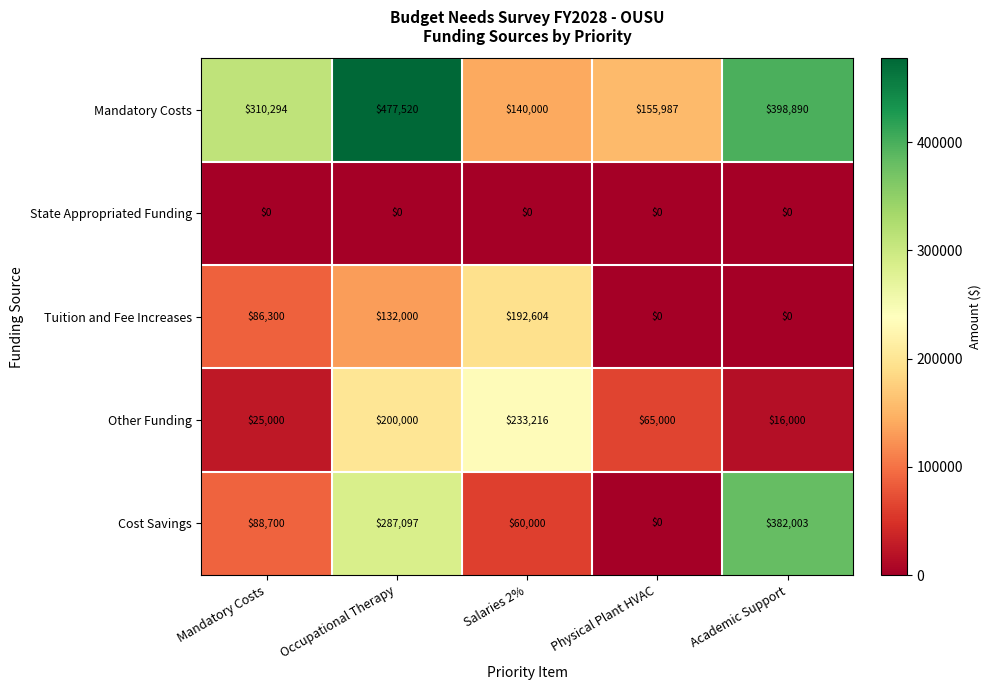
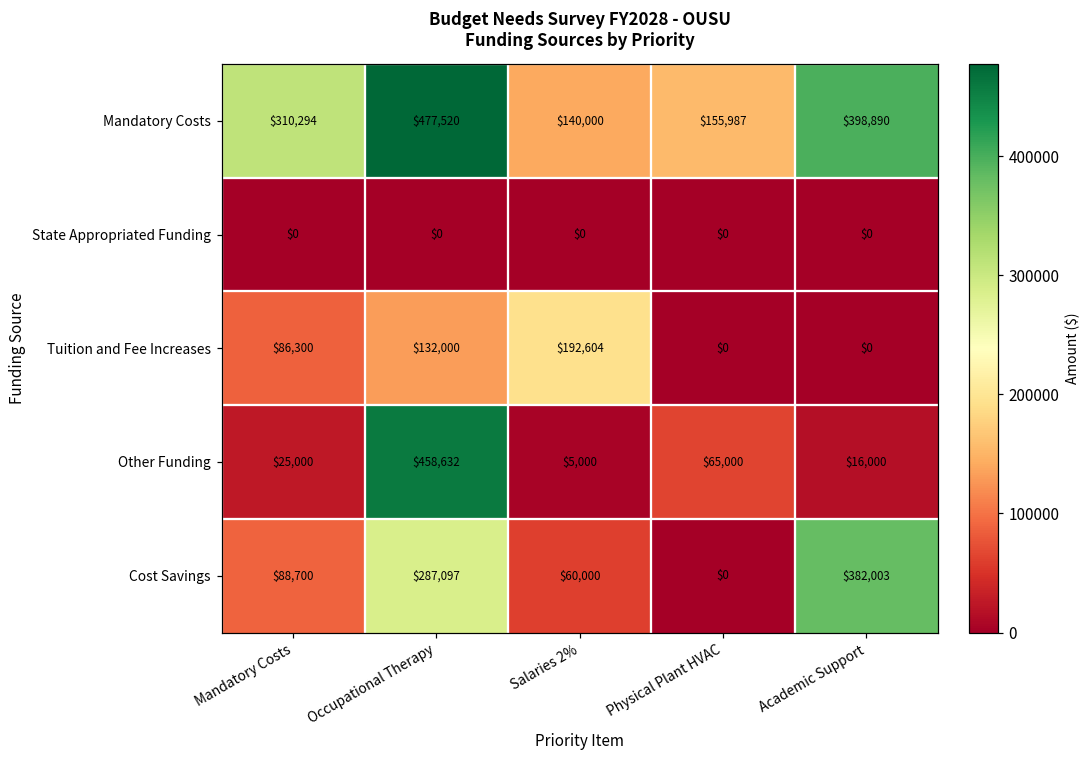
Other Funding, Occupational Therapy: $200,000 -> $458,632
Other Funding, Salaries 2%: $233,216 -> $5,000
